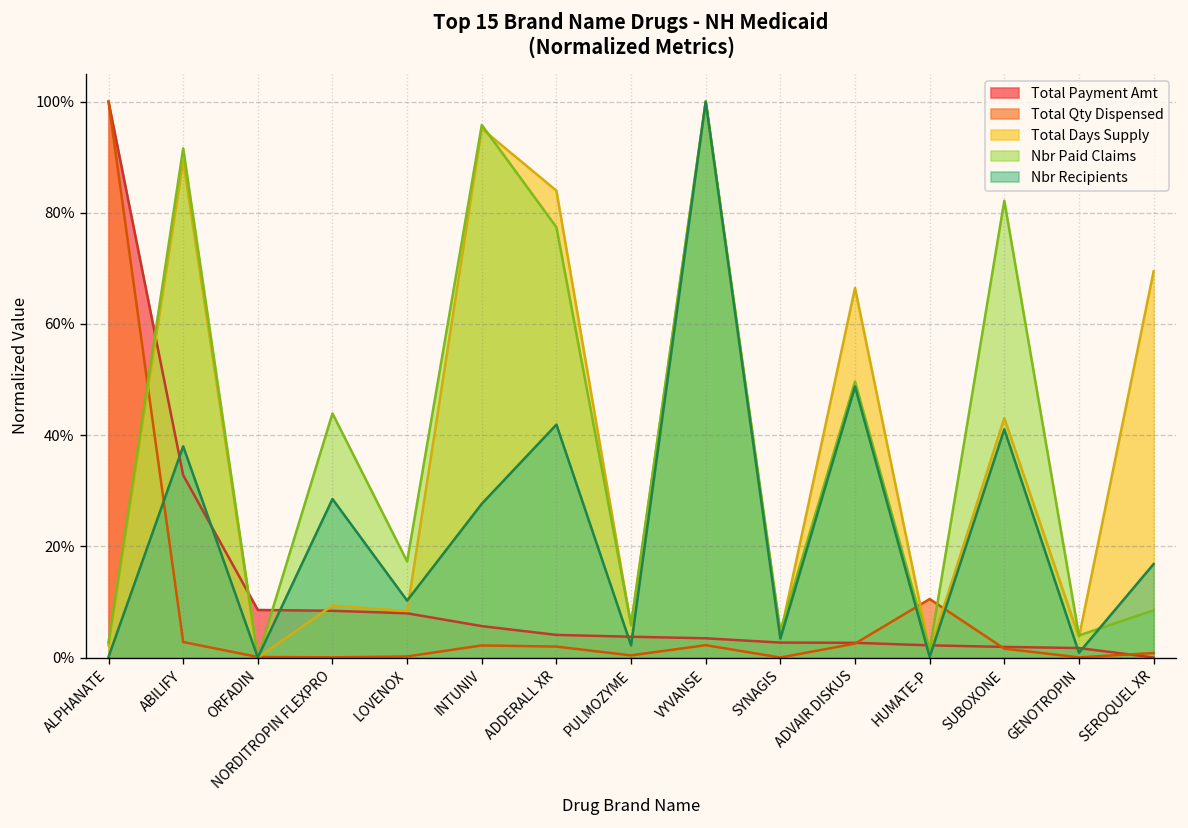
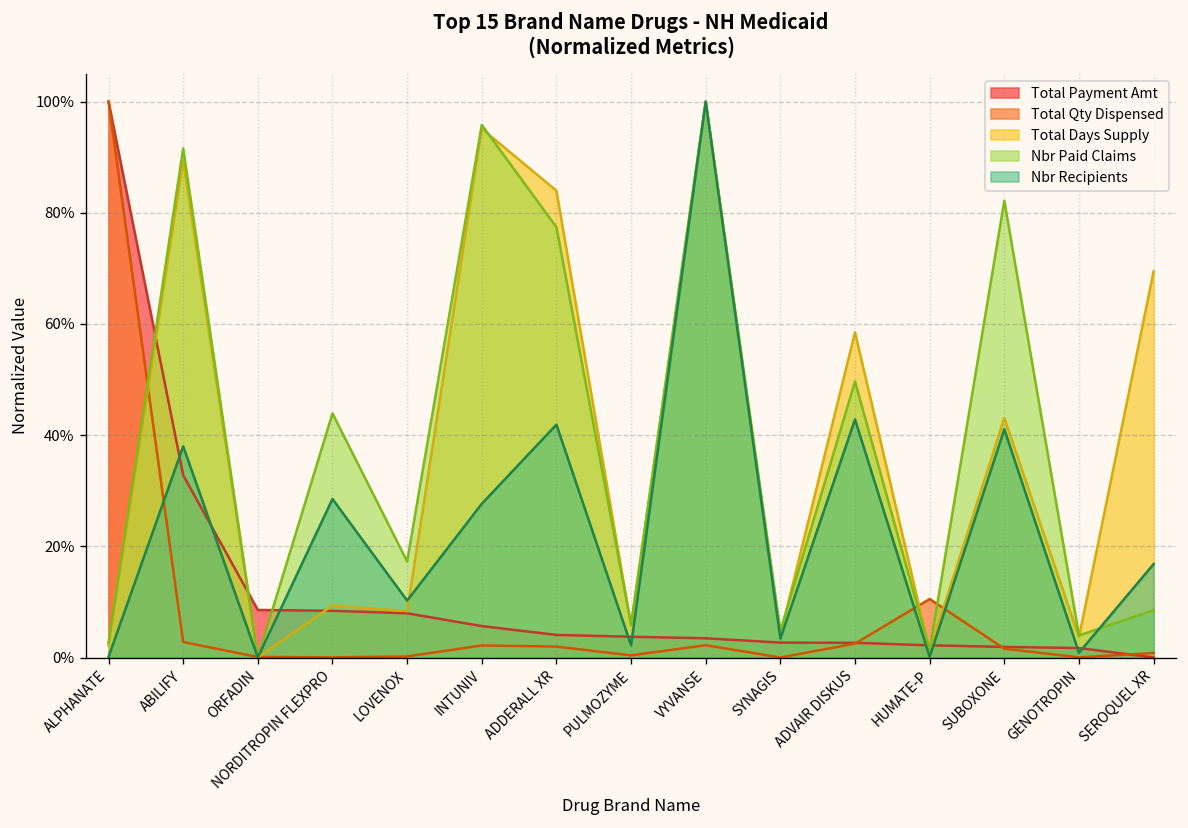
Total Days Supply, ADVAIR DISKUS: 66% -> 58%
Nbr Recipients, ADVAIR DISKUS: 49% -> 43%
